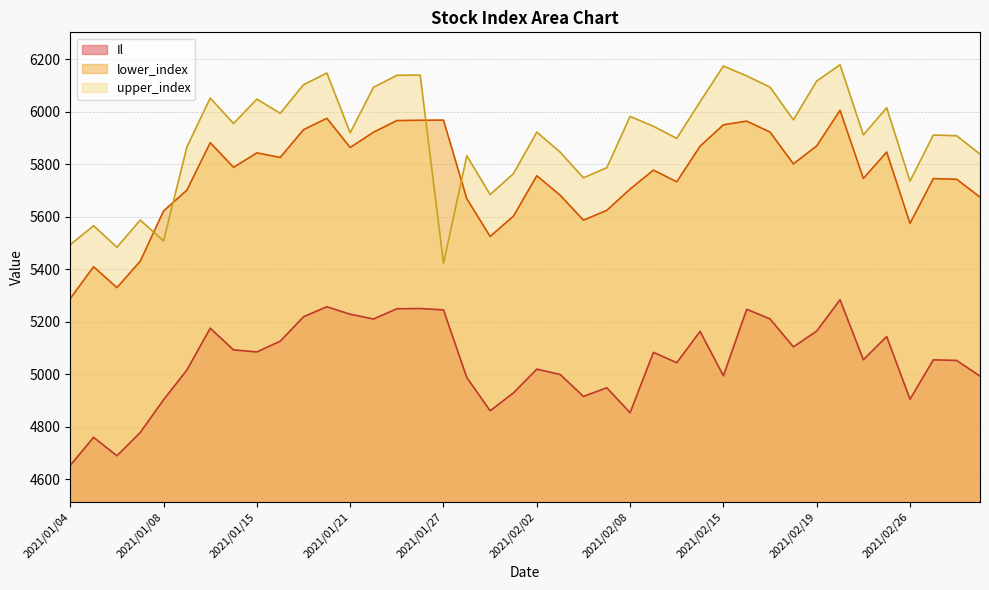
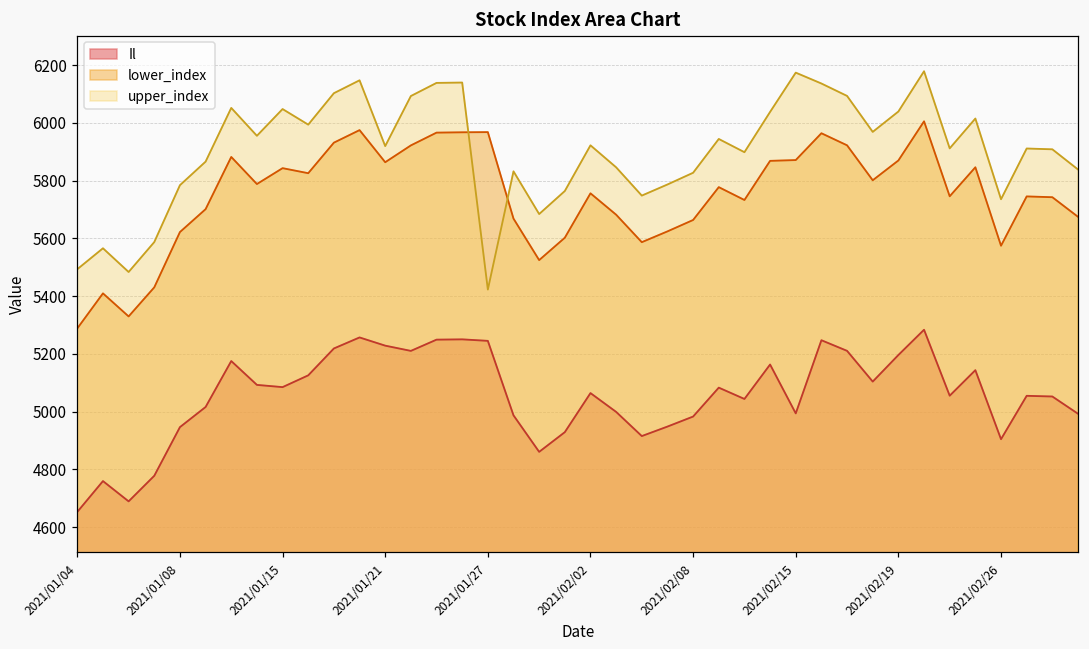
Il, 2021/01/08: 4900 -> 4950
upper_index, 2021/01/08: 5510 -> 5780
Il, 2021/02/02: 5020 -> 5060
Il, 2021/02/08: 4850 -> 4980
lower_index, 2021/02/08: 5710 -> 5660
upper_index, 2021/02/08: 5980 -> 5830
lower_index, 2021/02/15: 5950 -> 5870
Il, 2021/02/19: 5160 -> 5200
upper_index, 2021/02/19: 6120 -> 6040
